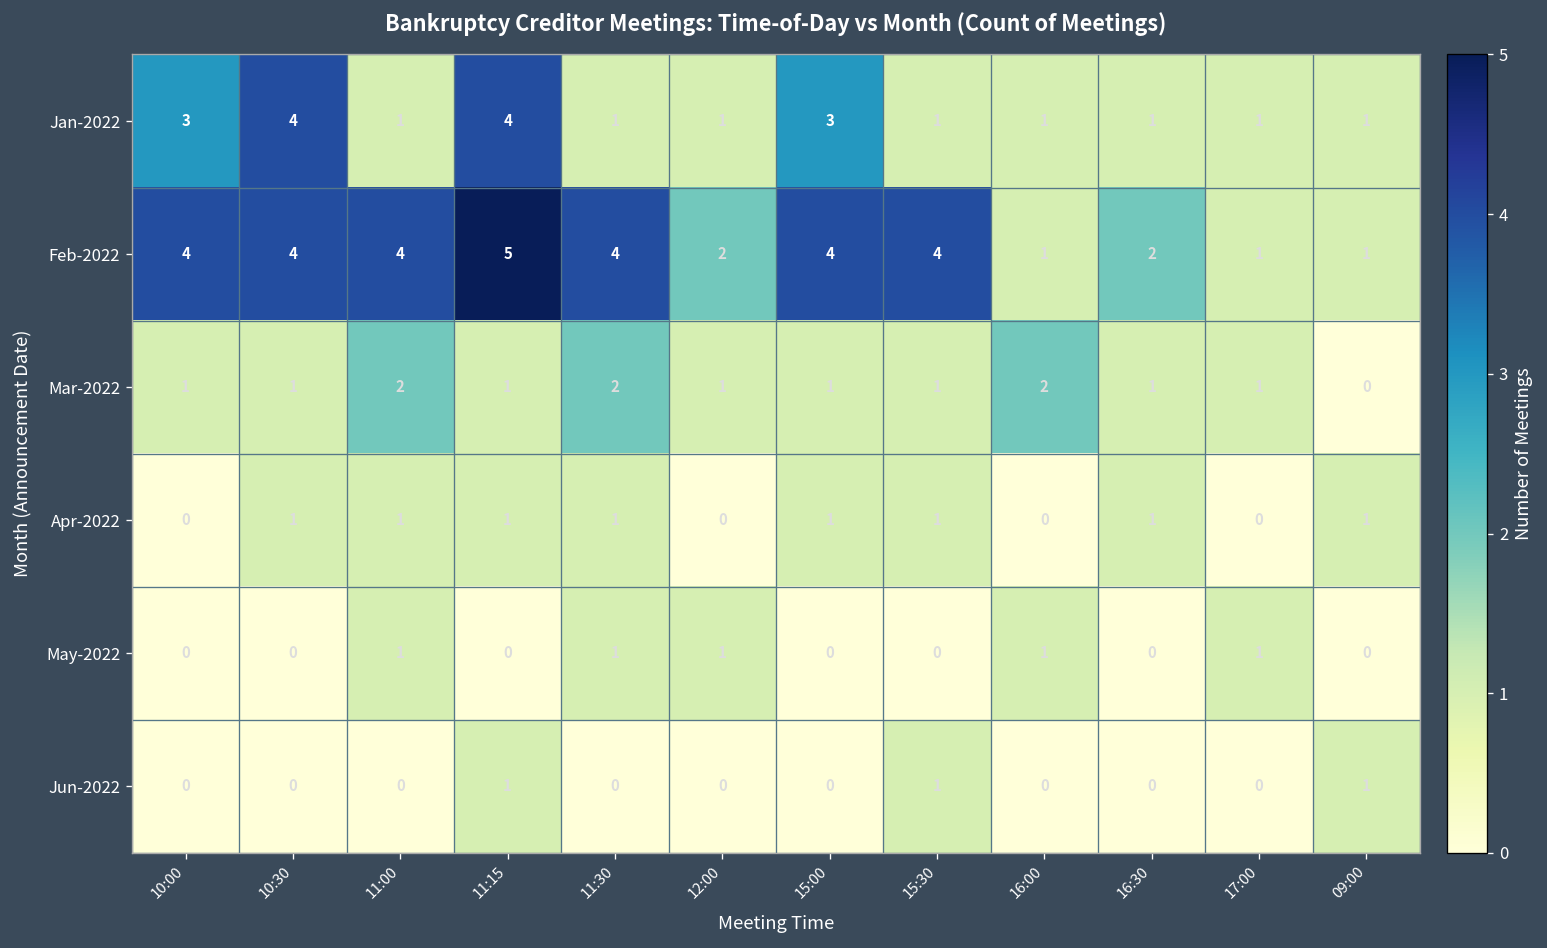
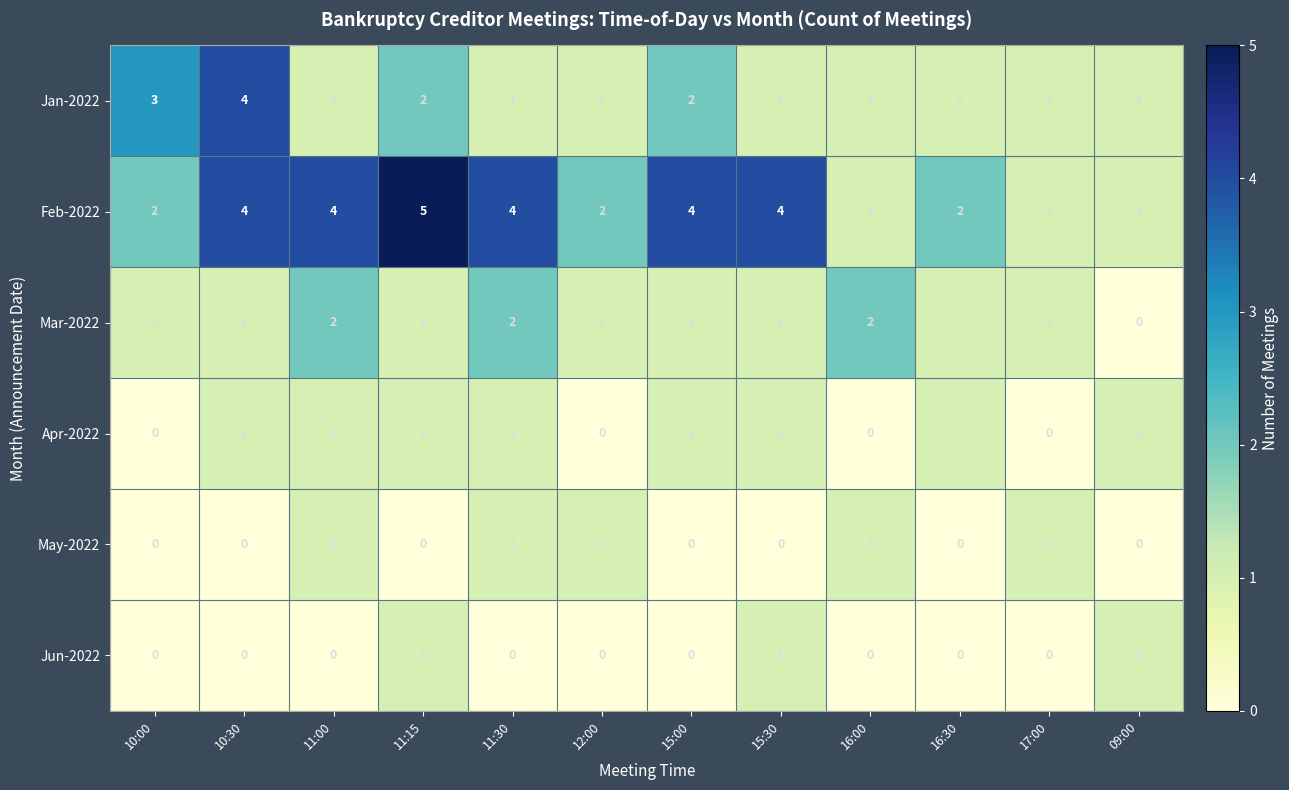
Jan-2022, 11:15: 4 -> 2
Jan-2022, 15:00: 3 -> 2
Feb-2022, 10:00: 4 -> 2
